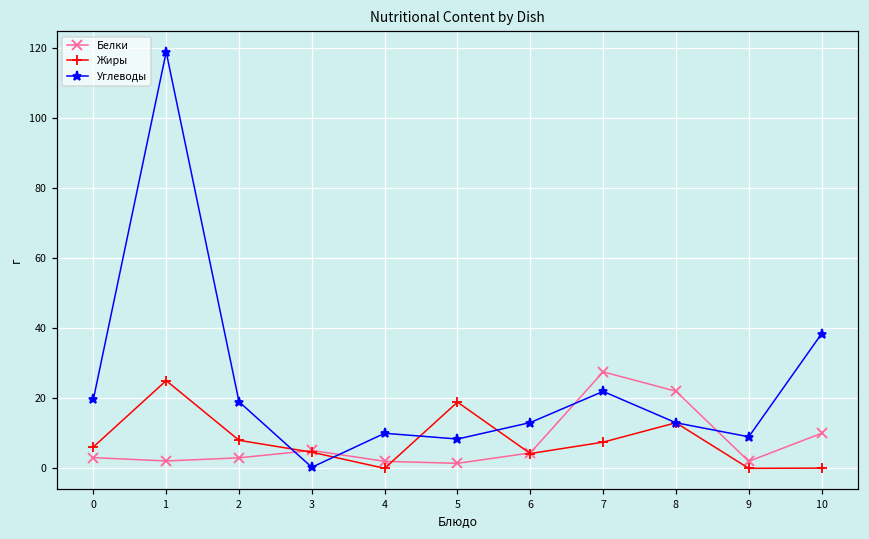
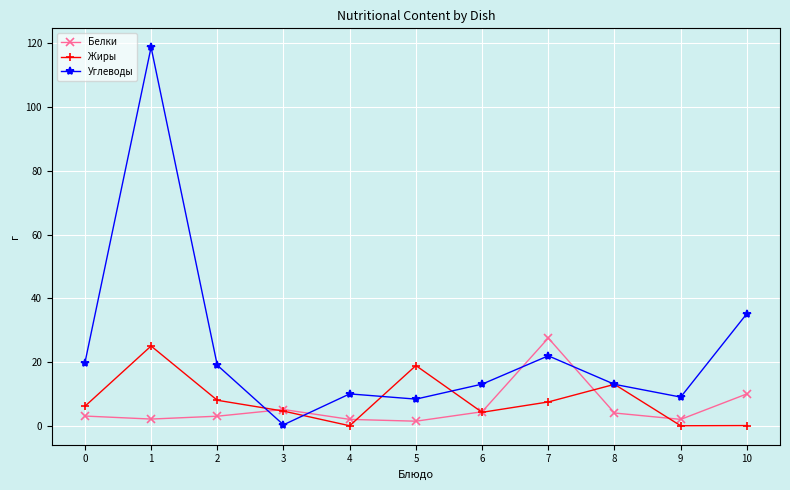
Белки, 8: 22 -> 4
Углеводы, 10: 38 -> 35
